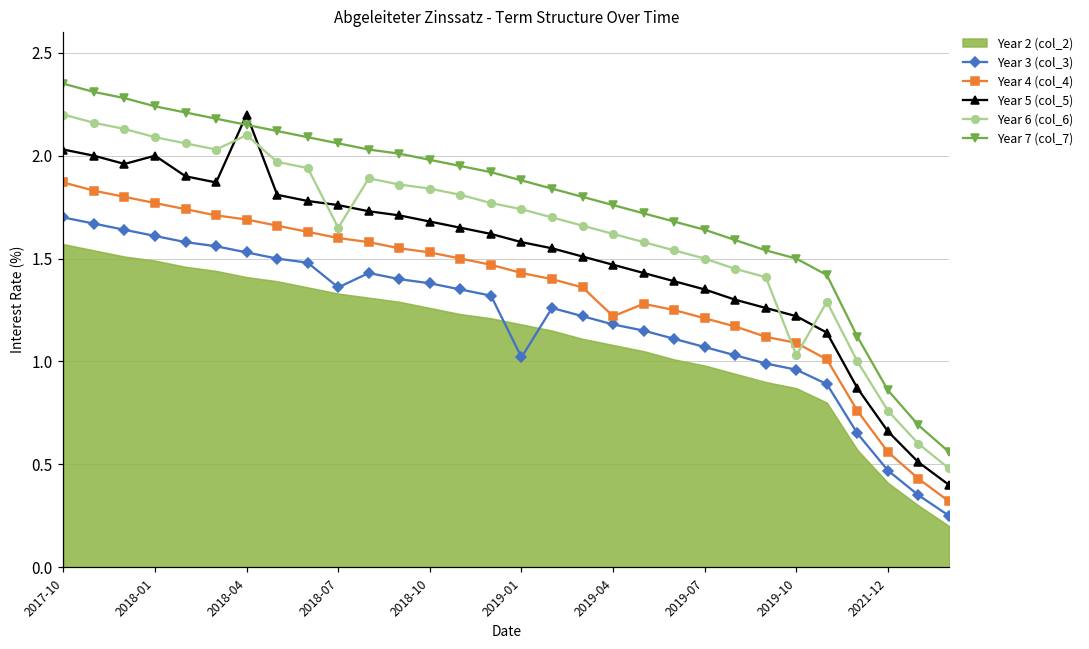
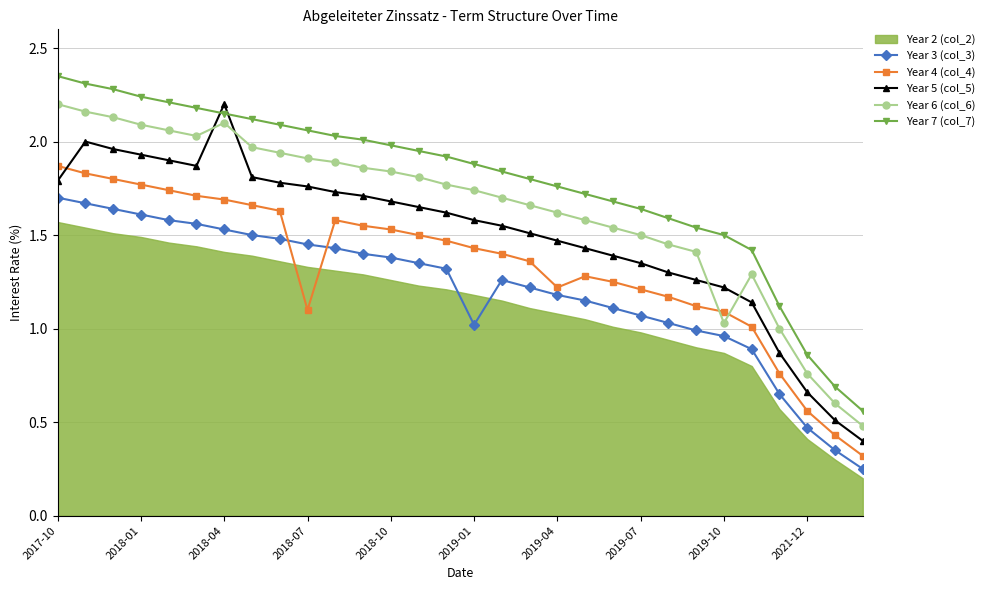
Year 5 (col_5), 2017-10: 2.03 -> 1.79
Year 5 (col_5), 2018-01: 2.00 -> 1.93
Year 3 (col_3), 2018-07: 1.36 -> 1.45
Year 4 (col_4), 2018-07: 1.6 -> 1.1
Year 6 (col_6), 2018-07: 1.65 -> 1.91
